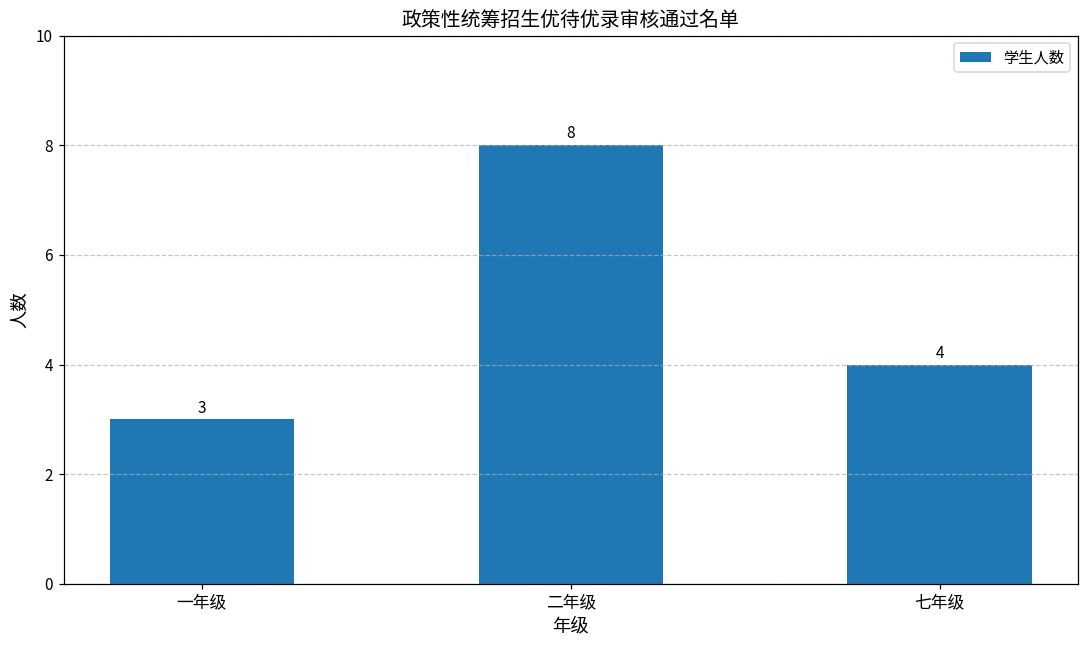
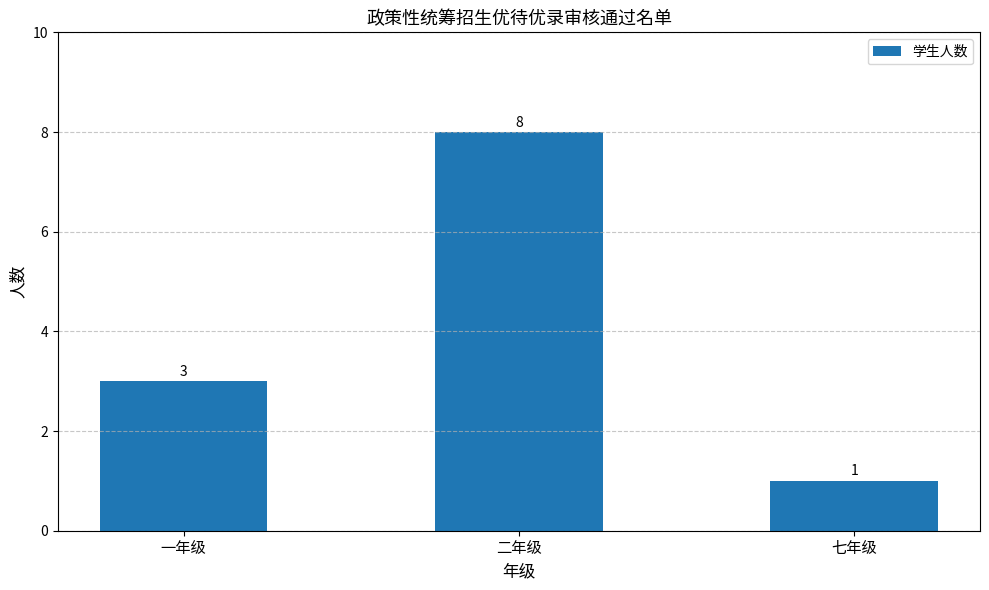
七年级: 4 -> 1
